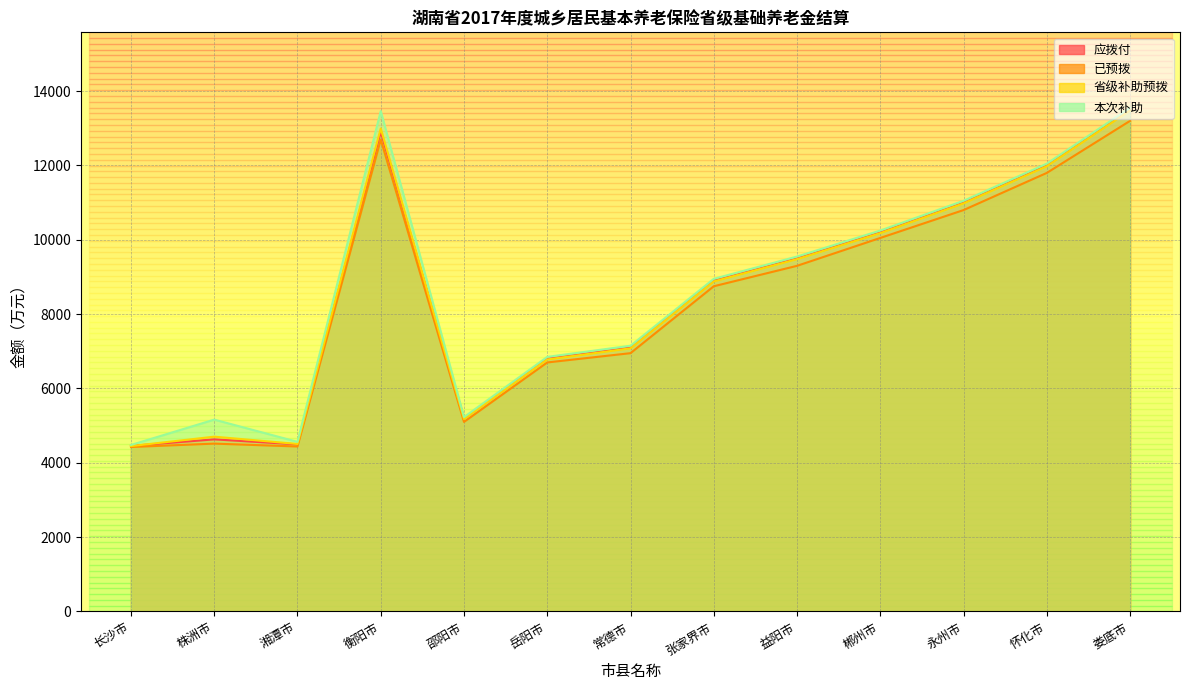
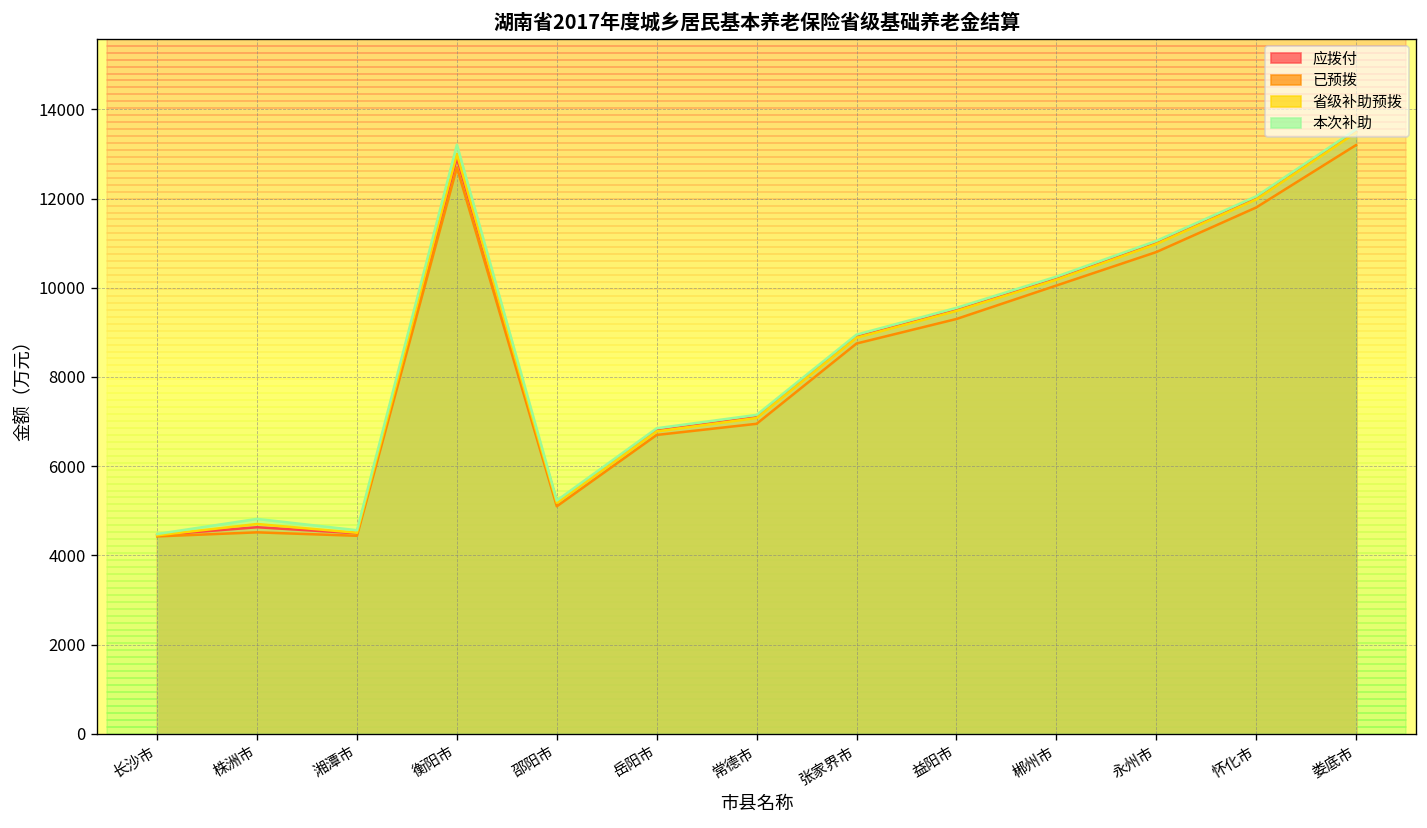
本次补助, 株洲市: 5200 -> 4800
本次补助, 衡阳市: 13500 -> 13200
